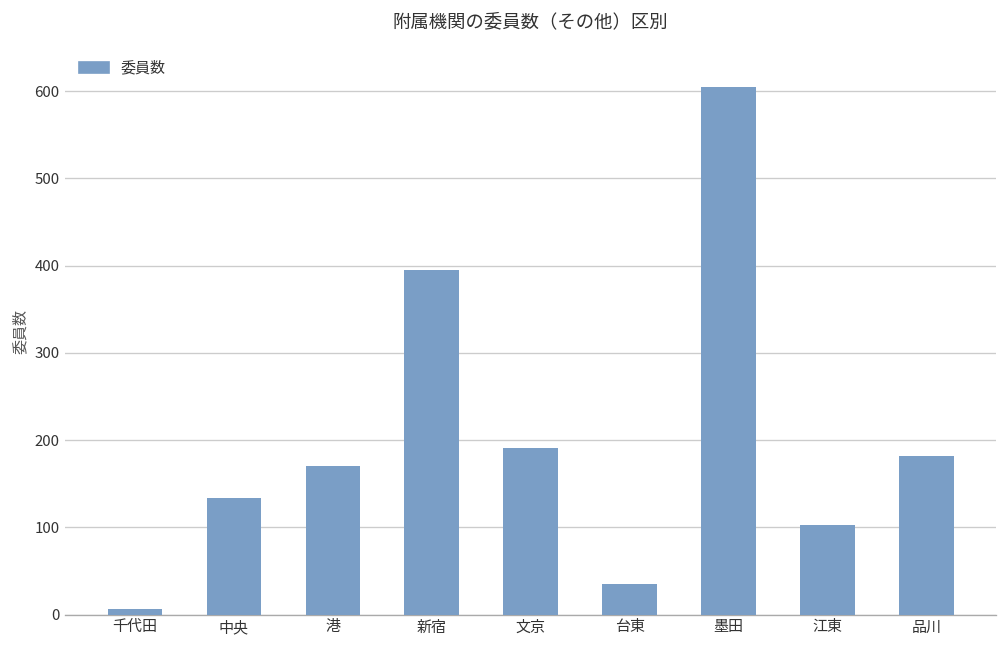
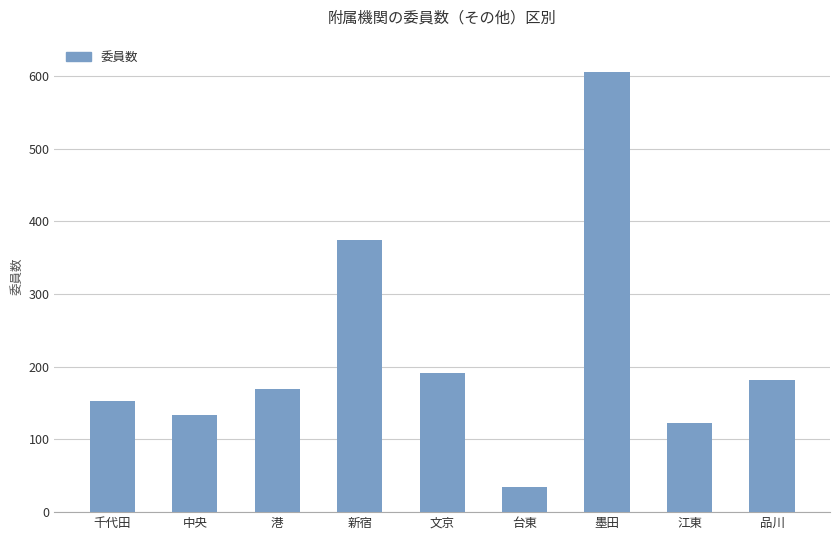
千代田: 10 -> 150
新宿: 400 -> 370
江東: 100 -> 120
